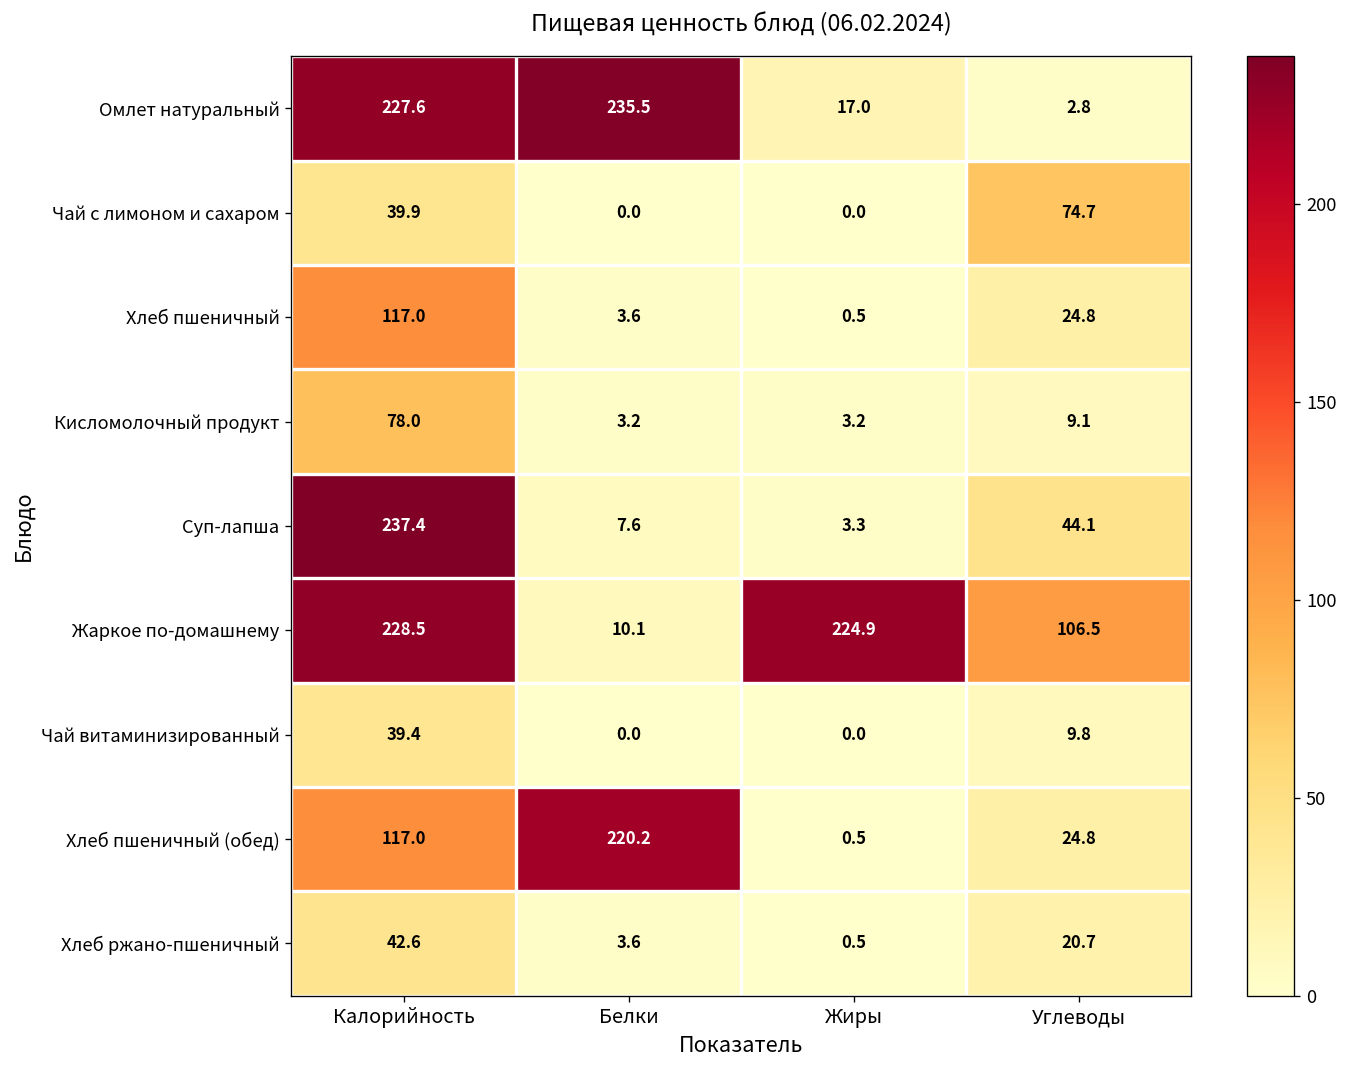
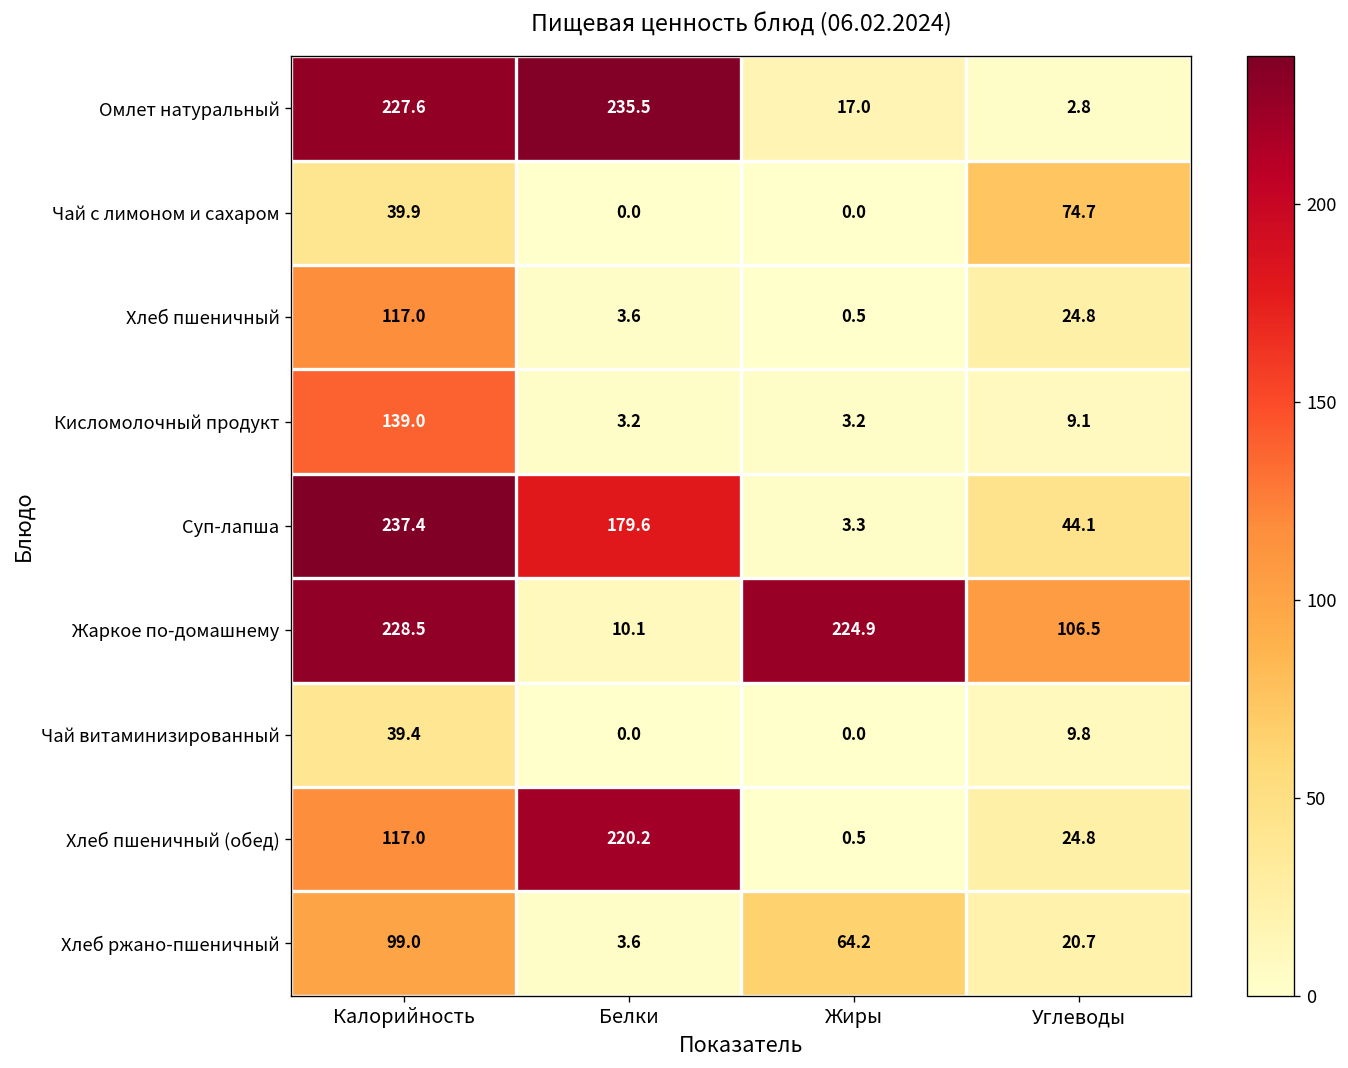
Кисломолочный продукт, Калорийность: 78.0 -> 139.0
Суп-лапша, Белки: 7.6 -> 179.6
Хлеб ржано-пшеничный, Калорийность: 42.6 -> 99.0
Хлеб ржано-пшеничный, Жиры: 0.5 -> 64.2
